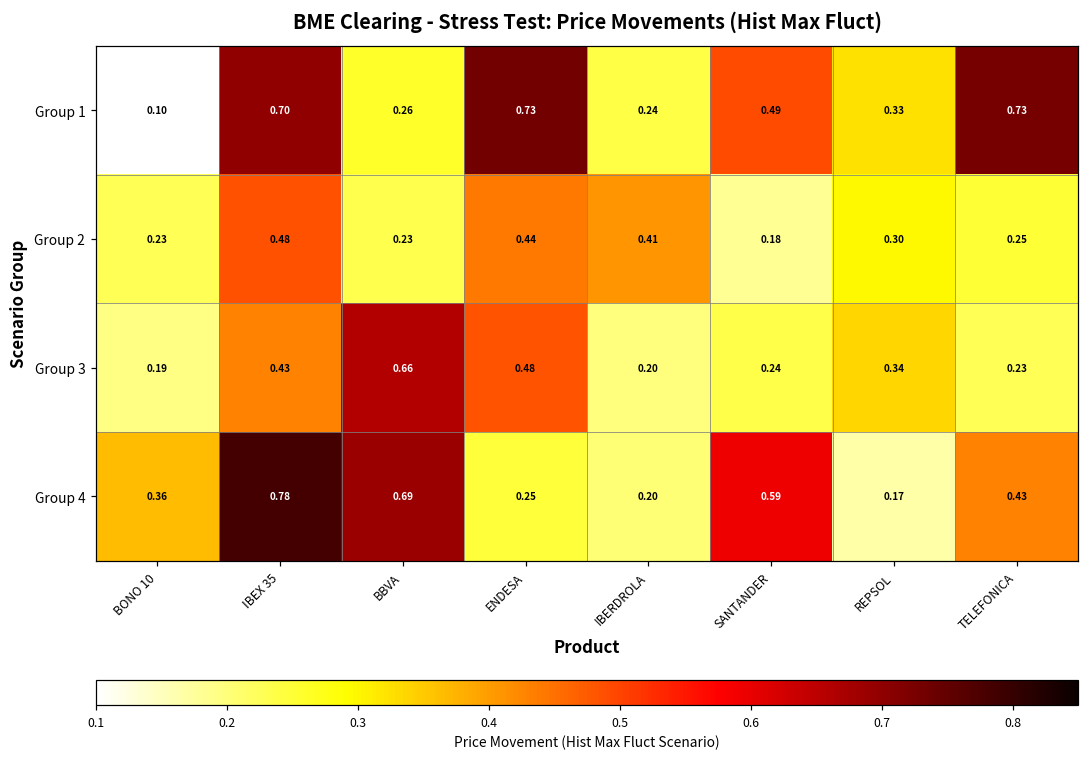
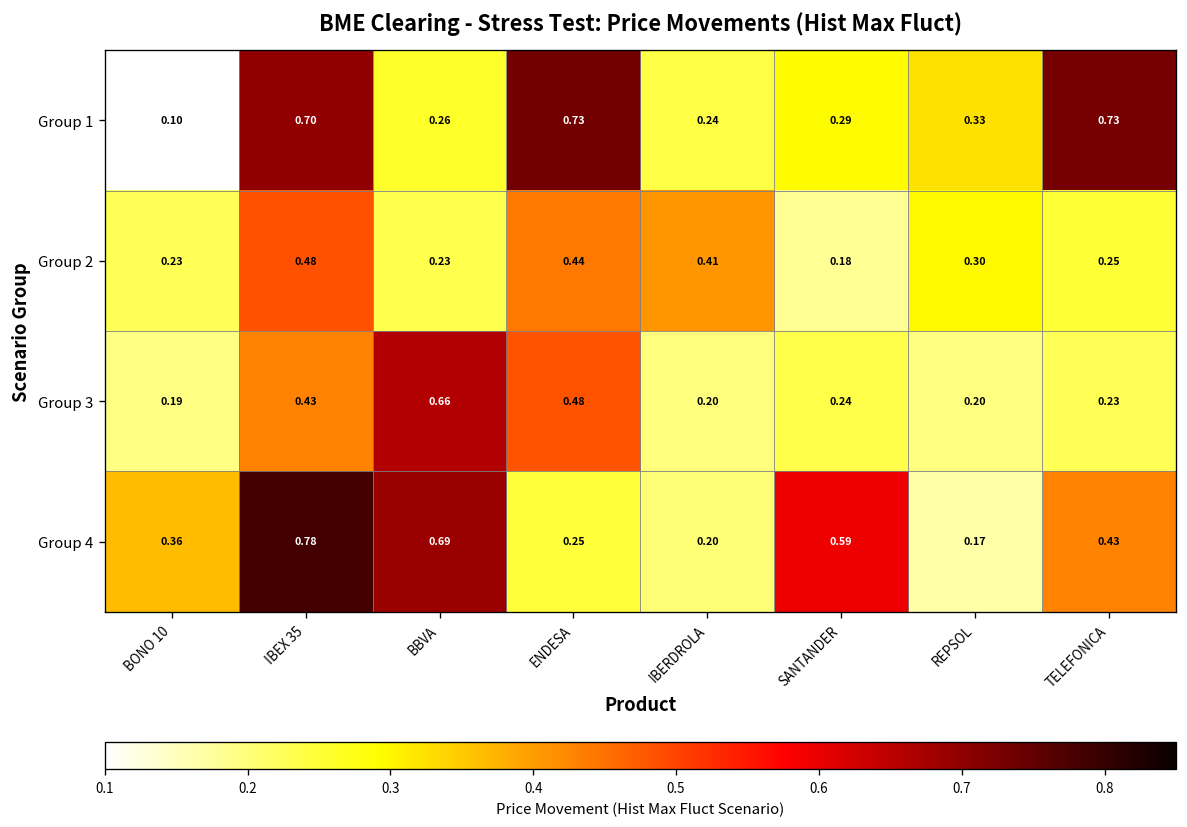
Group 1, SANTANDER: 0.49 -> 0.29
Group 3, REPSOL: 0.34 -> 0.20
